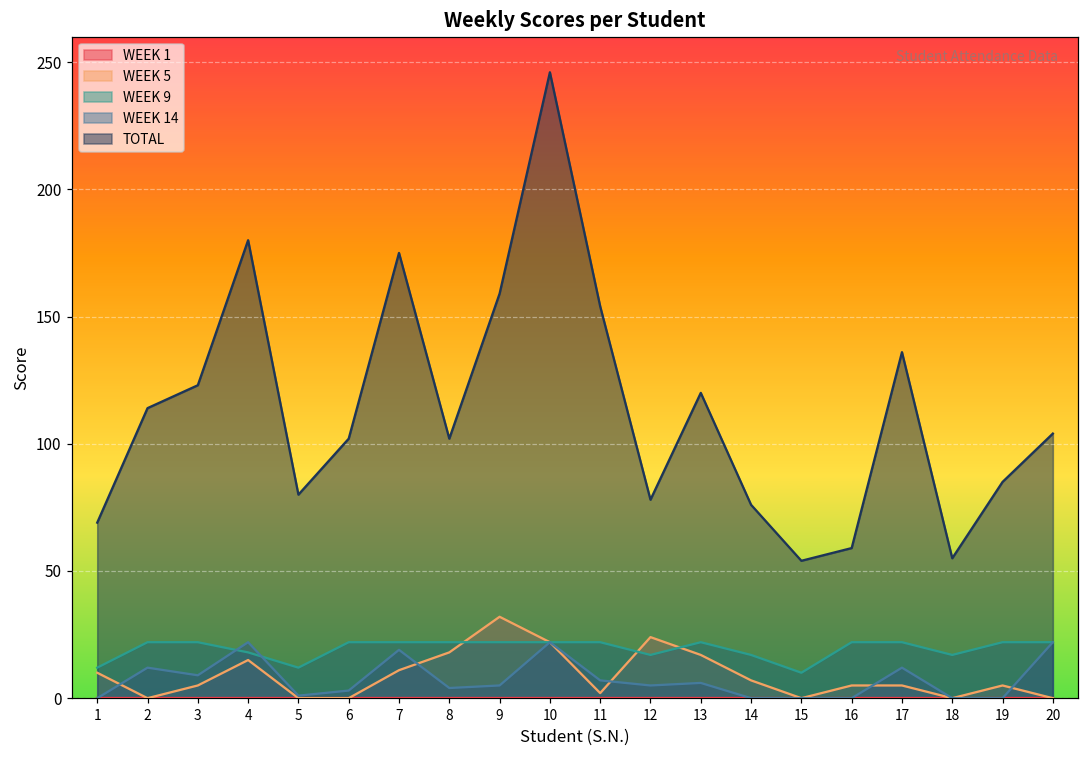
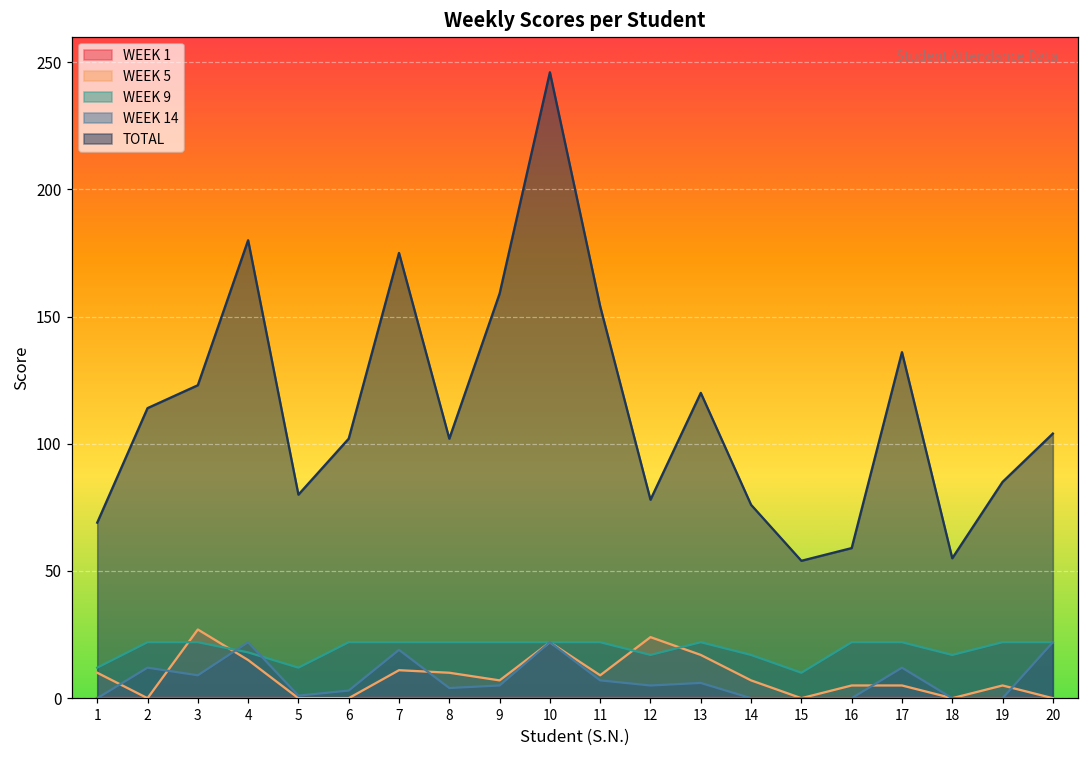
WEEK 5, 3: 5 -> 27
WEEK 5, 8: 18 -> 10
WEEK 5, 9: 32 -> 7
WEEK 5, 11: 2 -> 9
